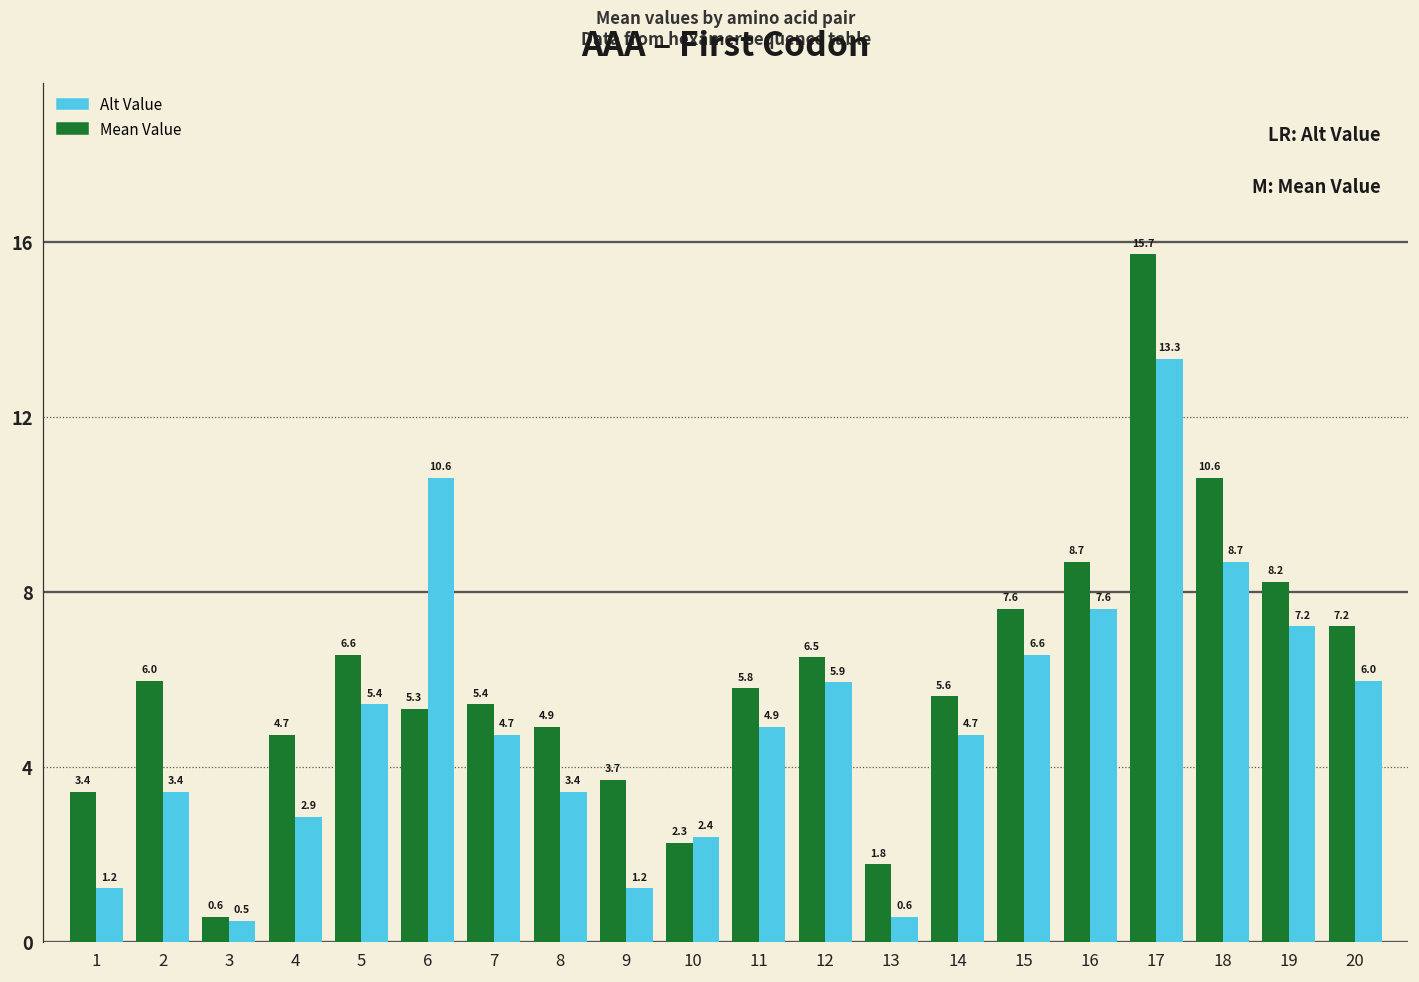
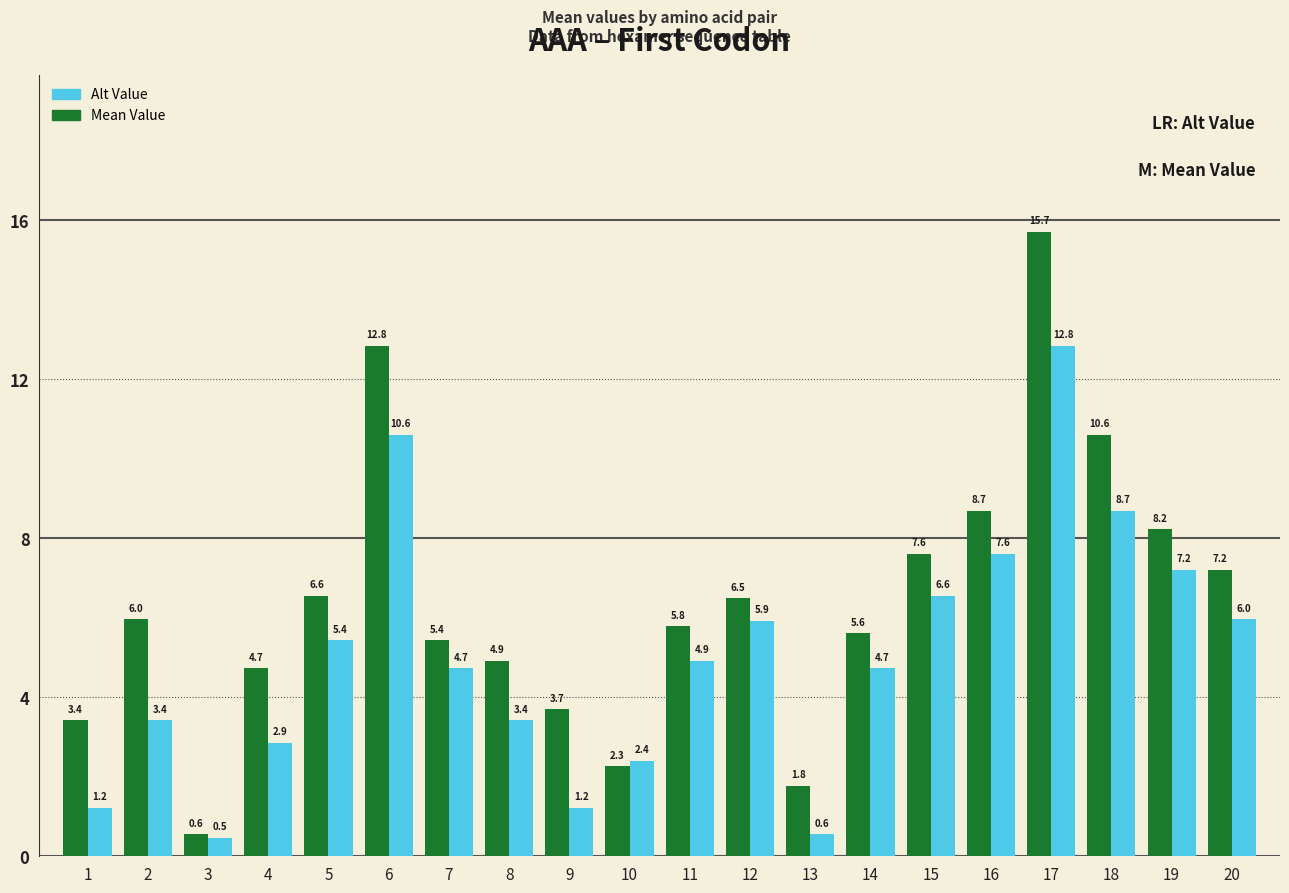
Mean Value, 6: 5.3 -> 12.8
Alt Value, 17: 13.3 -> 12.8
